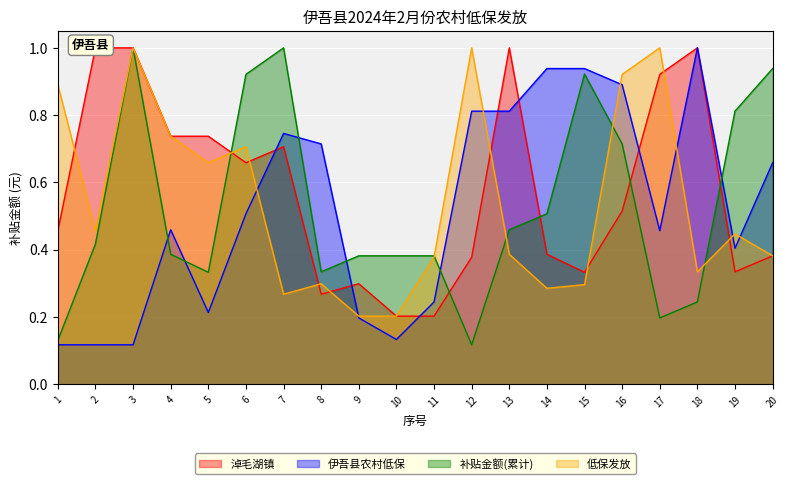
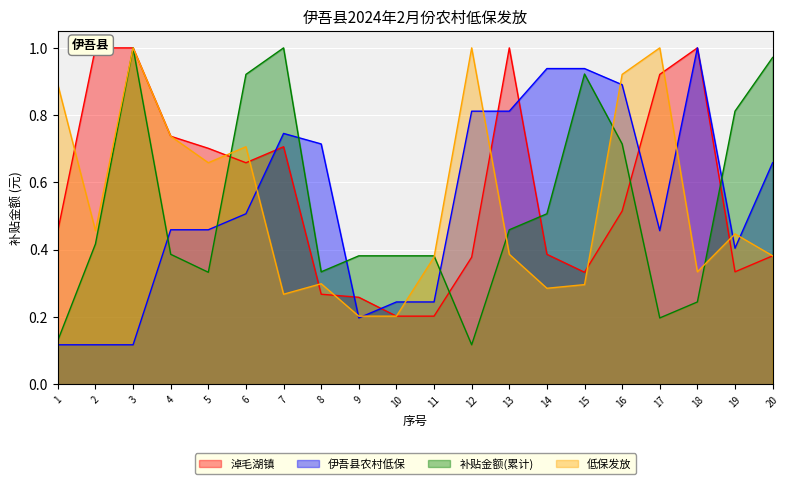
淖毛湖镇, 5: 0.74 -> 0.70
伊吾县农村低保, 5: 0.21 -> 0.46
淖毛湖镇, 9: 0.30 -> 0.26
伊吾县农村低保, 10: 0.13 -> 0.24
补贴金额(累计), 20: 0.94 -> 0.97
